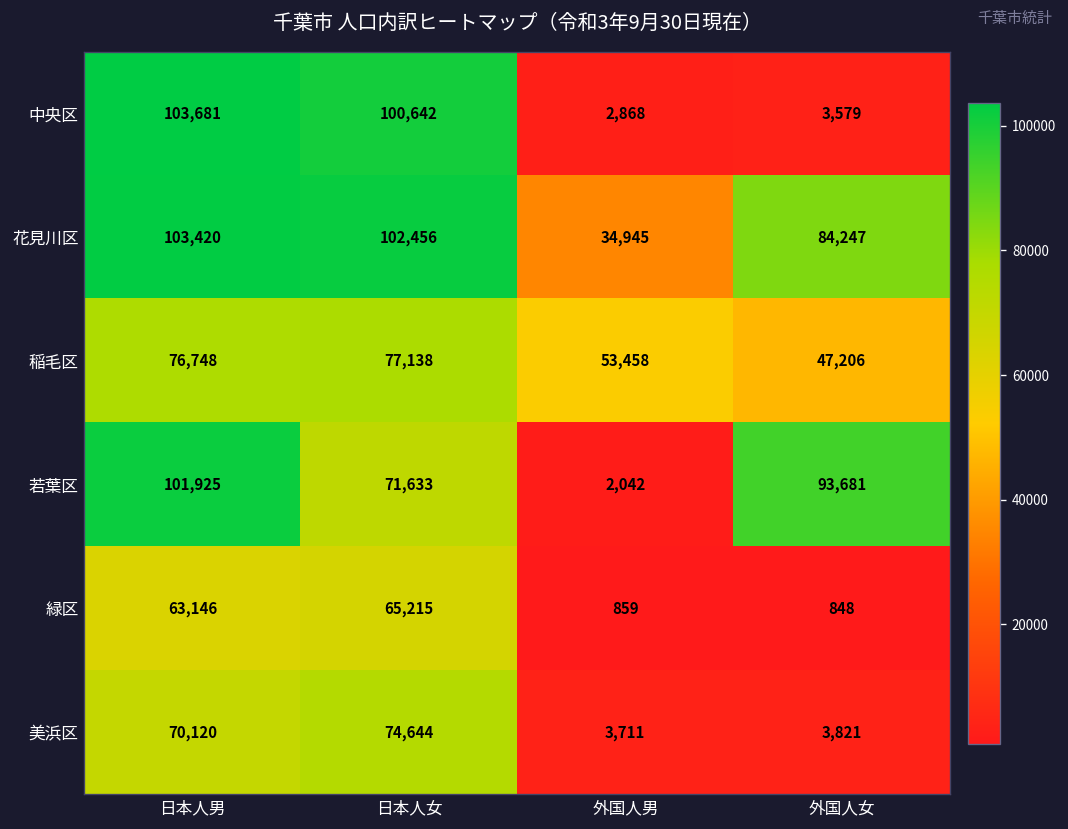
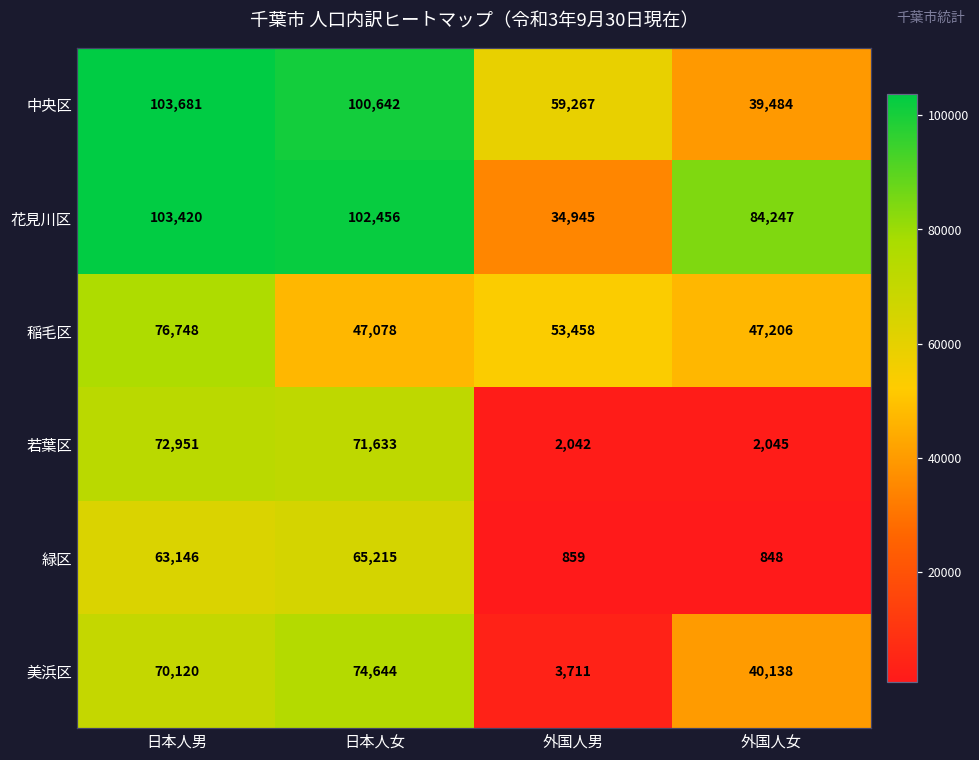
中央区, 外国人男: 2,868 -> 59,267
中央区, 外国人女: 3,579 -> 39,484
稲毛区, 日本人女: 77,138 -> 47,078
若葉区, 日本人男: 101,925 -> 72,951
若葉区, 外国人女: 93,681 -> 2,045
美浜区, 外国人女: 3,821 -> 40,138
